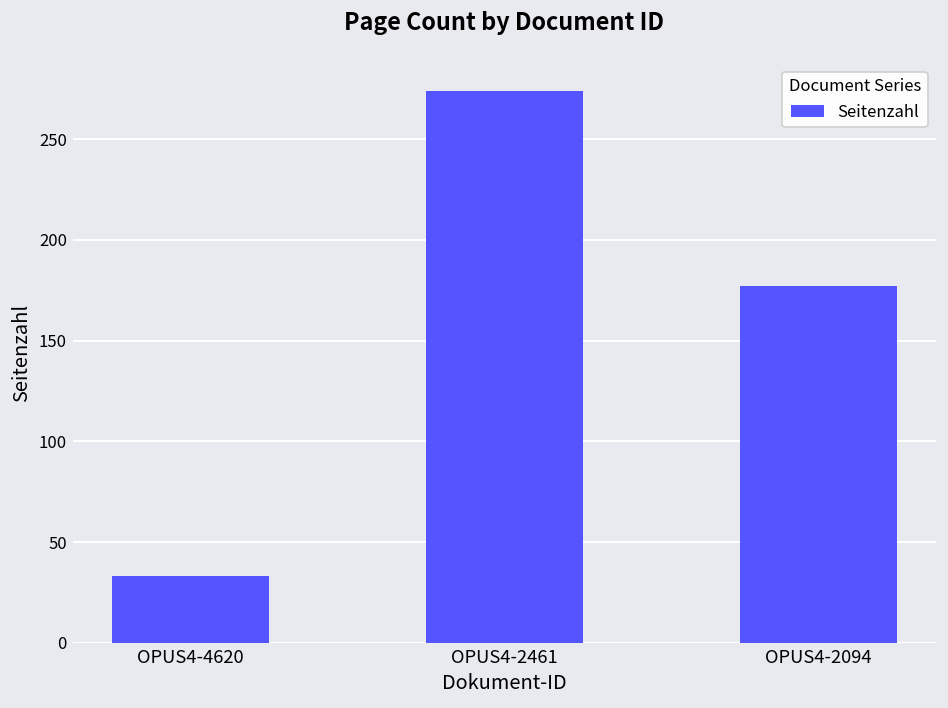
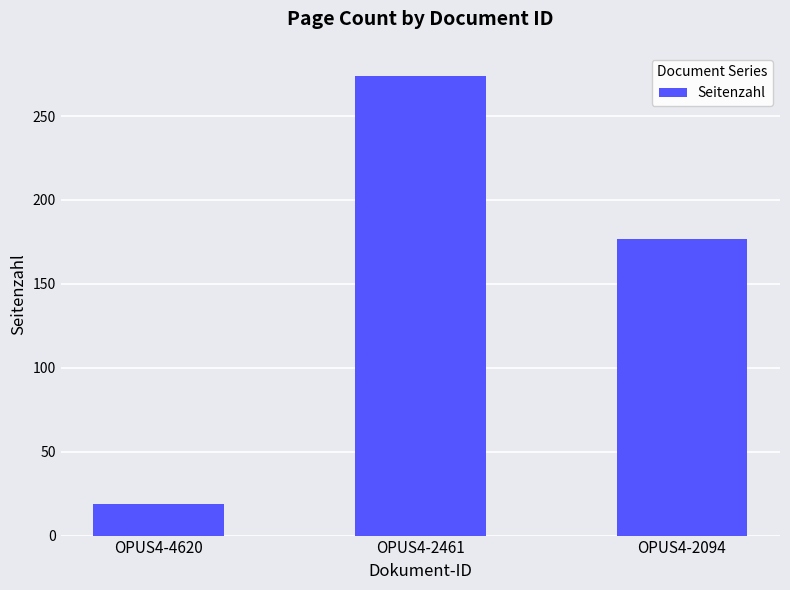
OPUS4-4620: 33 -> 19
